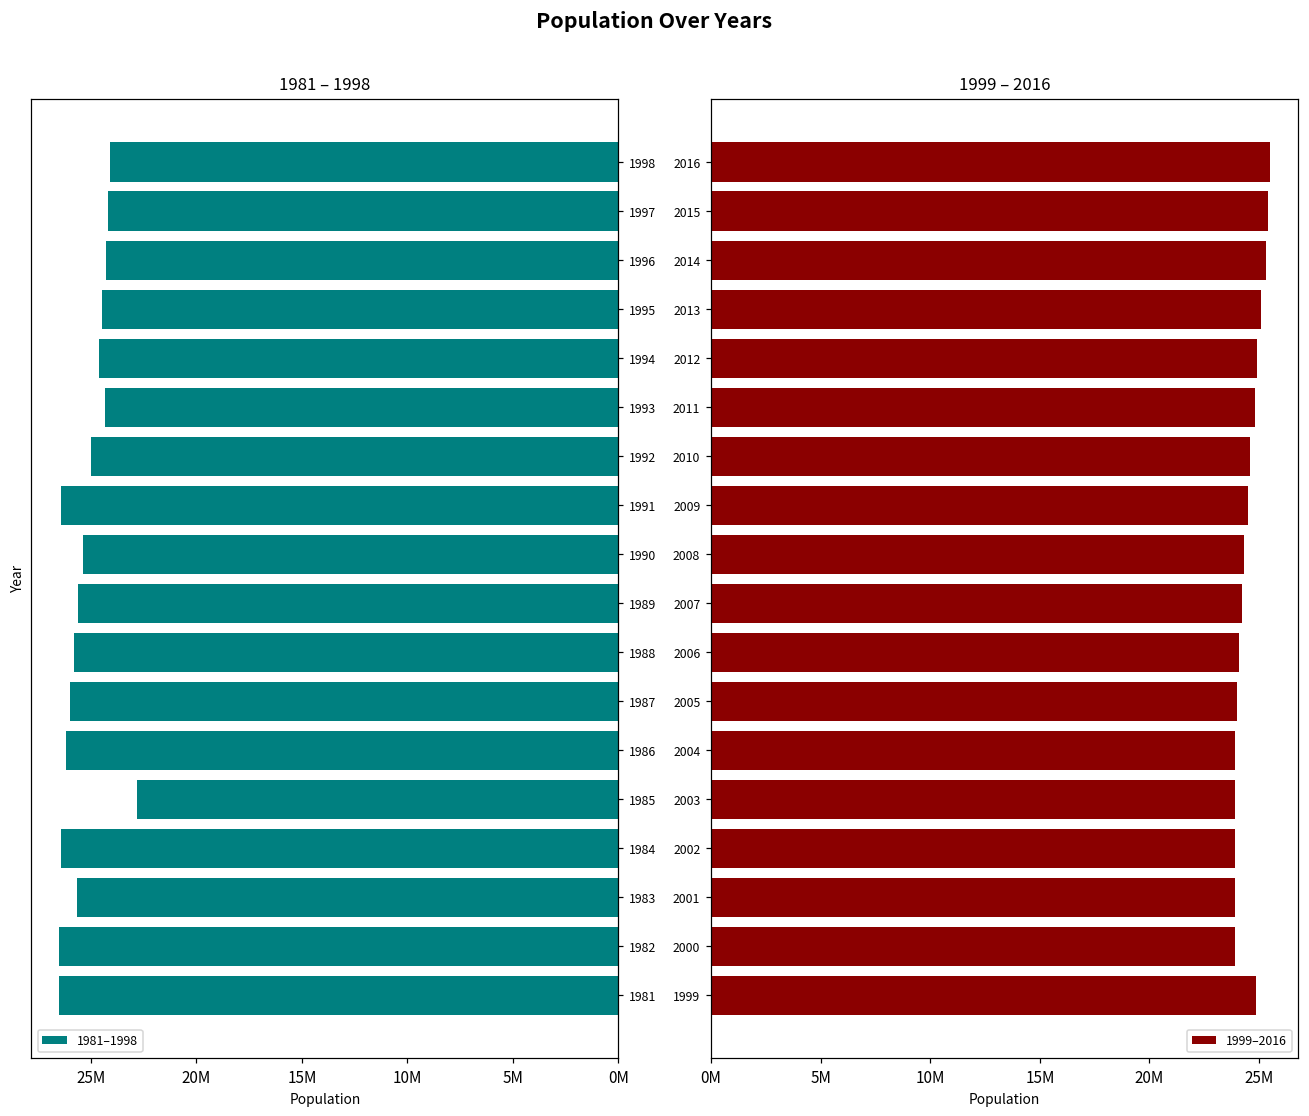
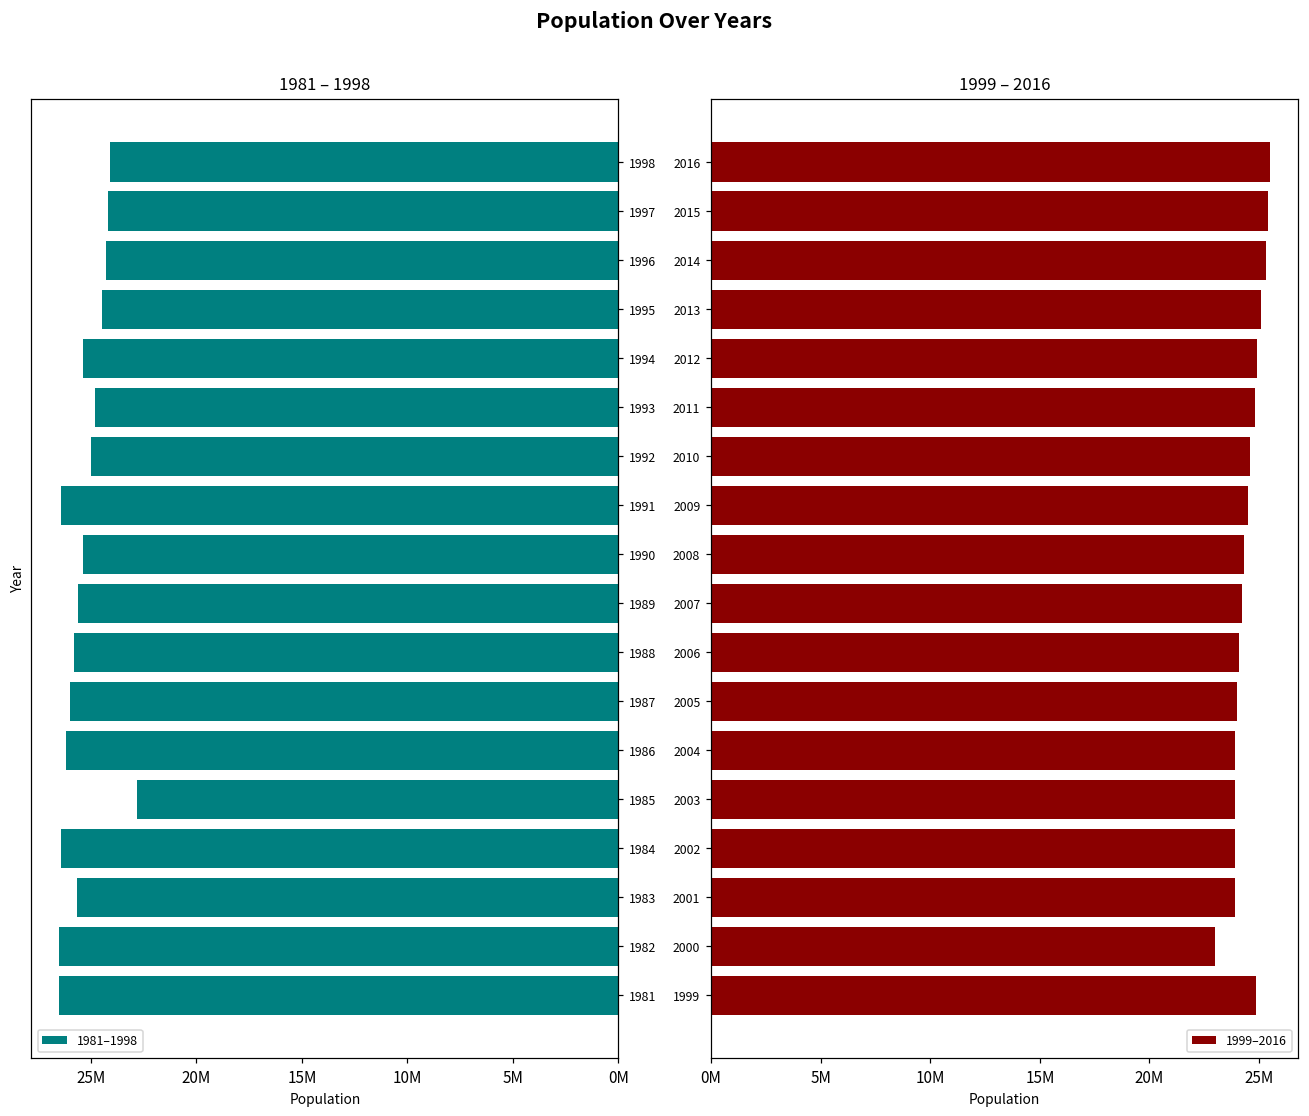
1981 – 1998, 1994: 24600000 -> 25400000
1981 – 1998, 1993: 24300000 -> 24800000
1999 – 2016, 2000: 23900000 -> 23000000
